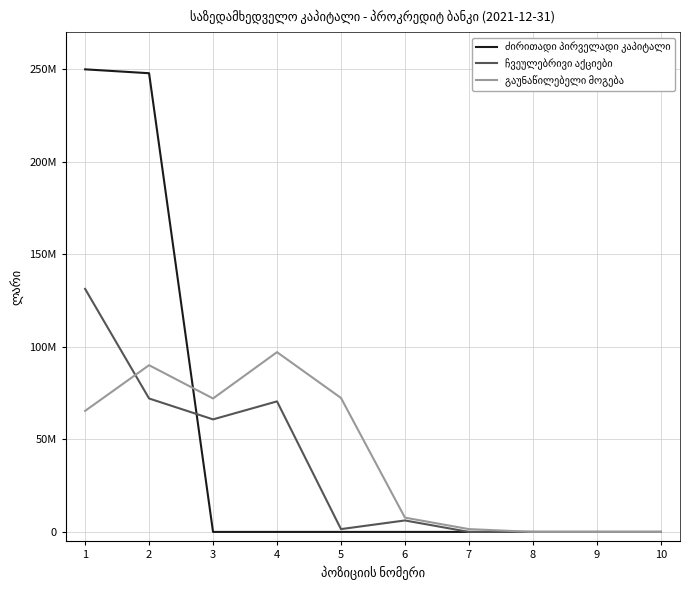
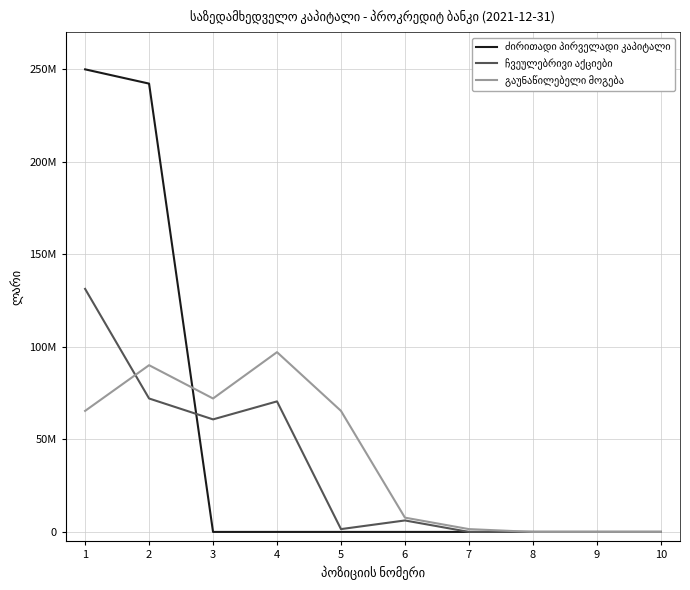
ძირითადი პირველადი კაპიტალი, 2: 248000000 -> 242000000
გაუნაწილებელი მოგება, 5: 72000000 -> 65000000
